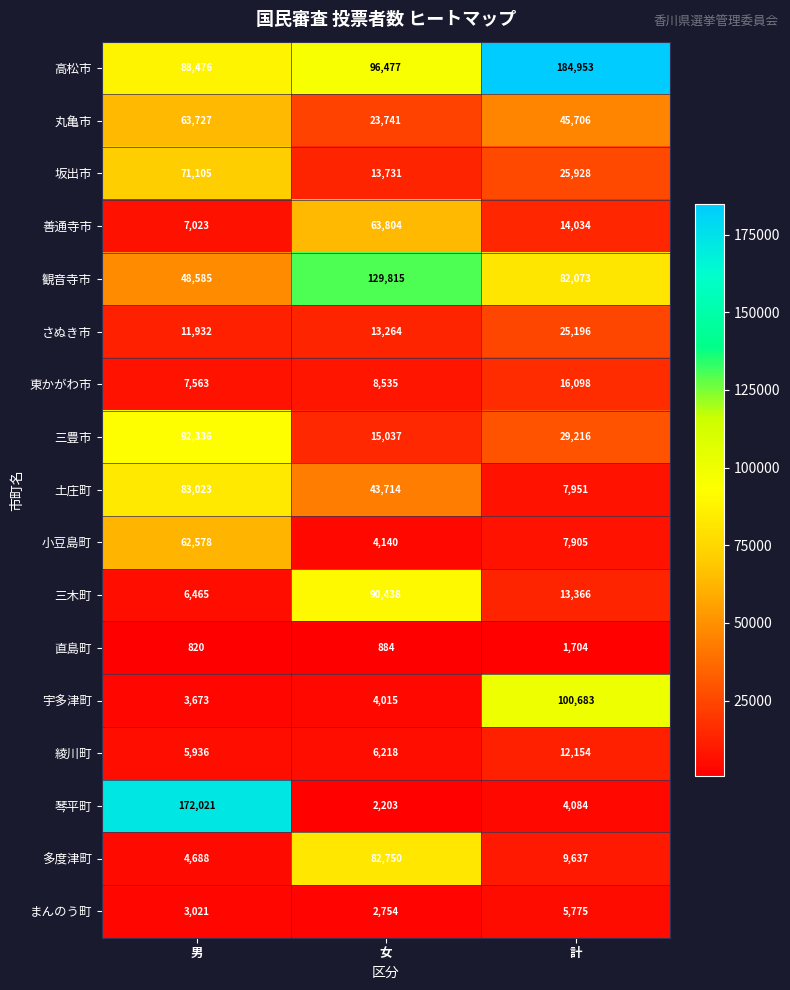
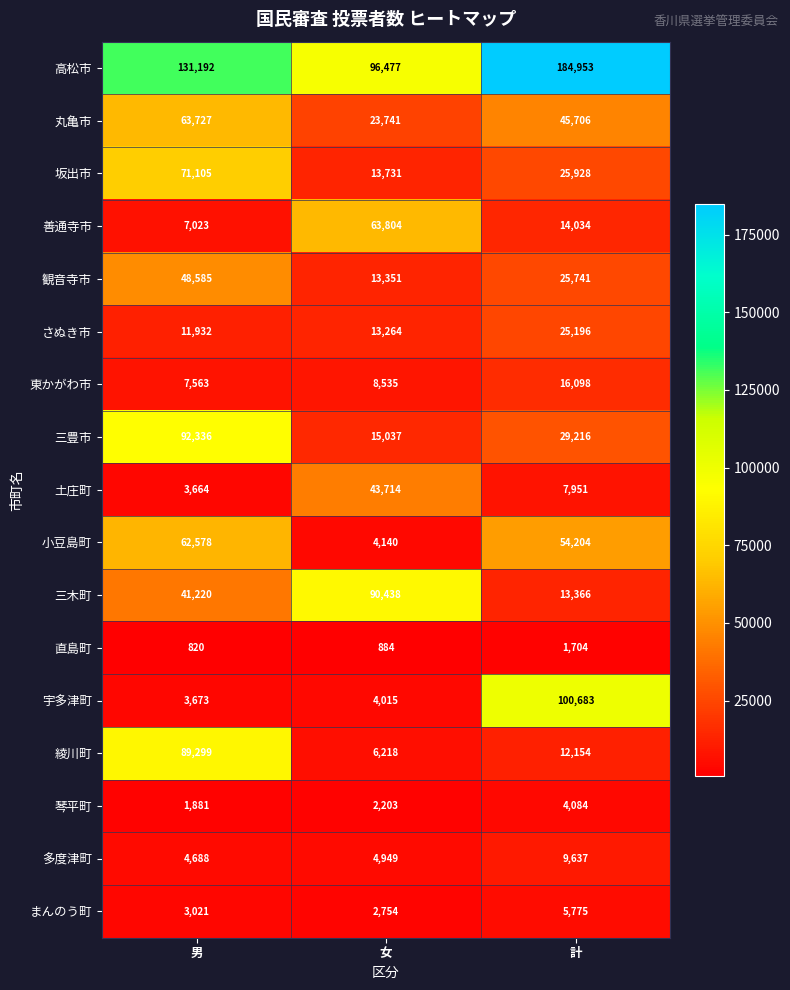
高松市, 男: 88,476 -> 131,192
観音寺市, 女: 129,815 -> 13,351
観音寺市, 計: 82,073 -> 25,741
土庄町, 男: 83,023 -> 3,664
小豆島町, 計: 7,905 -> 54,204
三木町, 男: 6,465 -> 41,220
綾川町, 男: 5,936 -> 89,299
琴平町, 男: 172,021 -> 1,881
多度津町, 女: 82,750 -> 4,949
